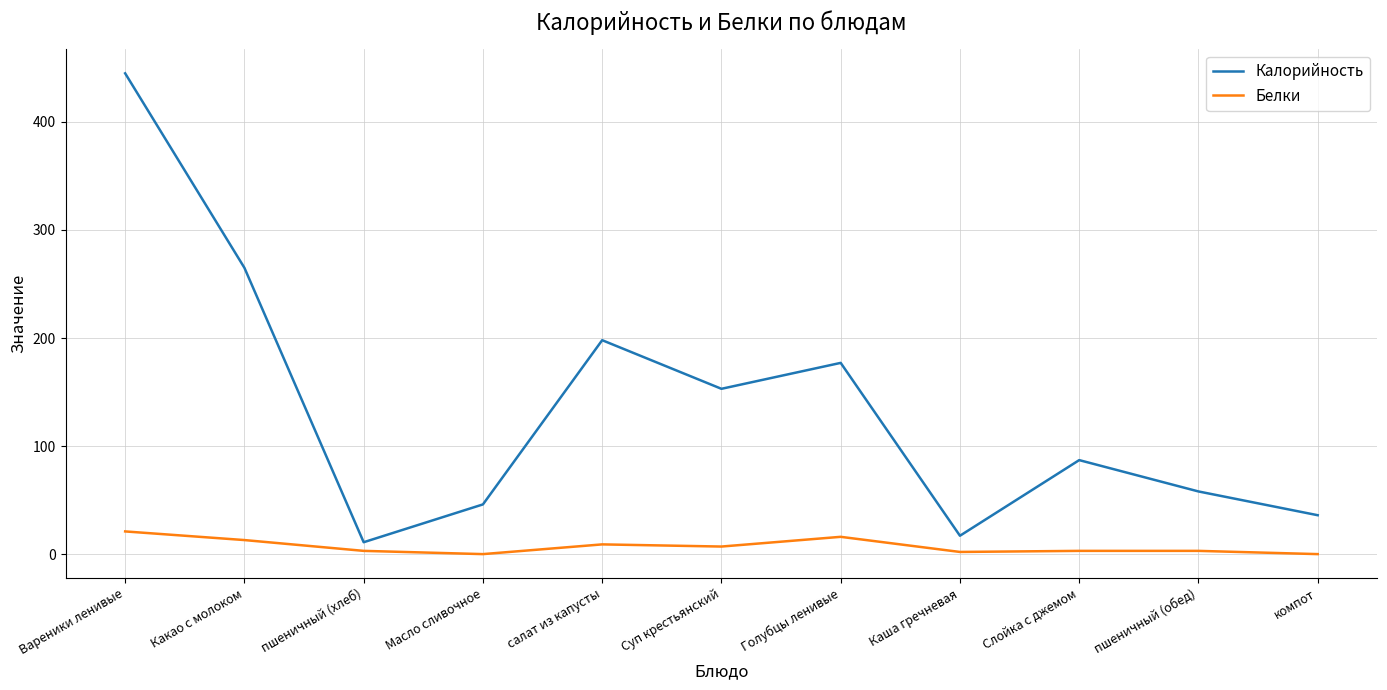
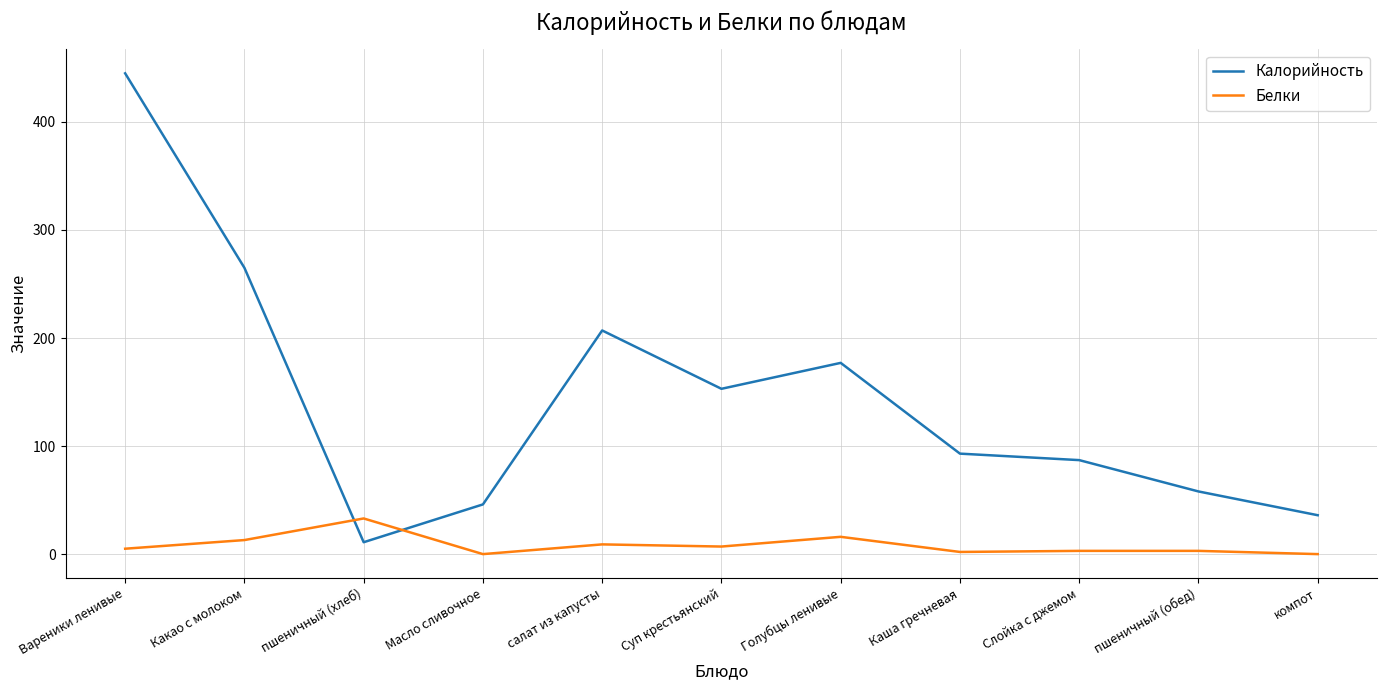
Белки, Вареники ленивые: 21 -> 5
Белки, пшеничный (хлеб): 3 -> 33
Калорийность, салат из капусты: 198 -> 207
Калорийность, Каша гречневая: 17 -> 93
